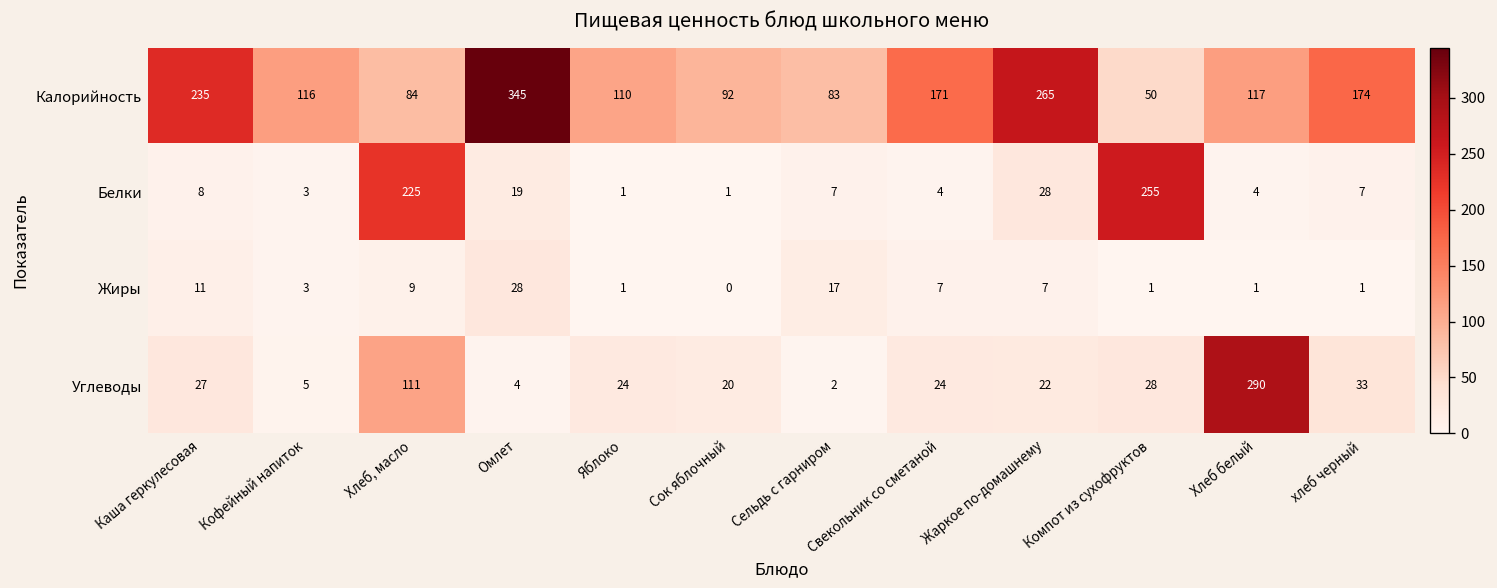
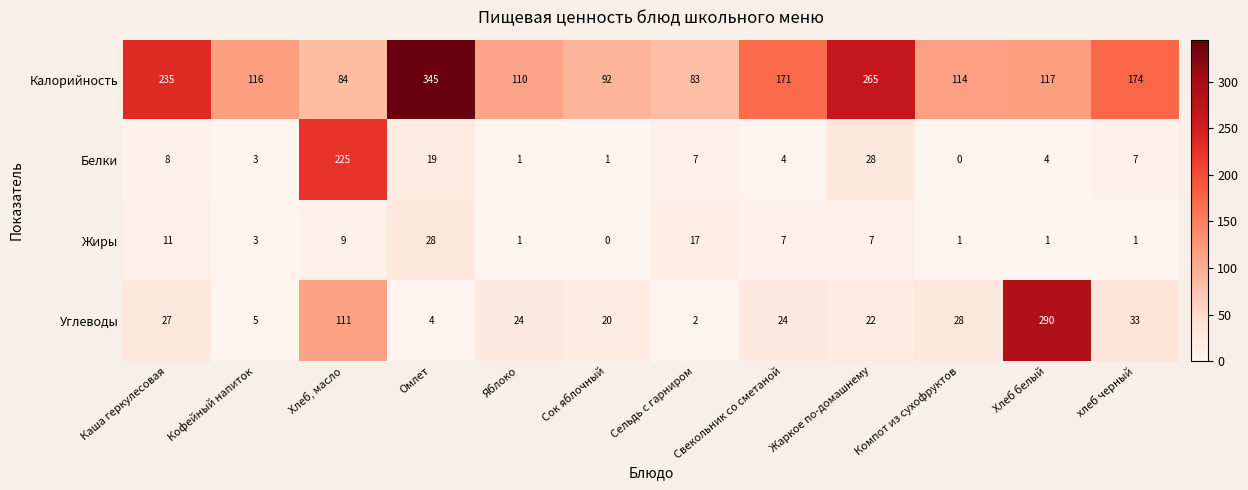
Калорийность, Компот из сухофруктов: 50 -> 114
Белки, Компот из сухофруктов: 255 -> 0
